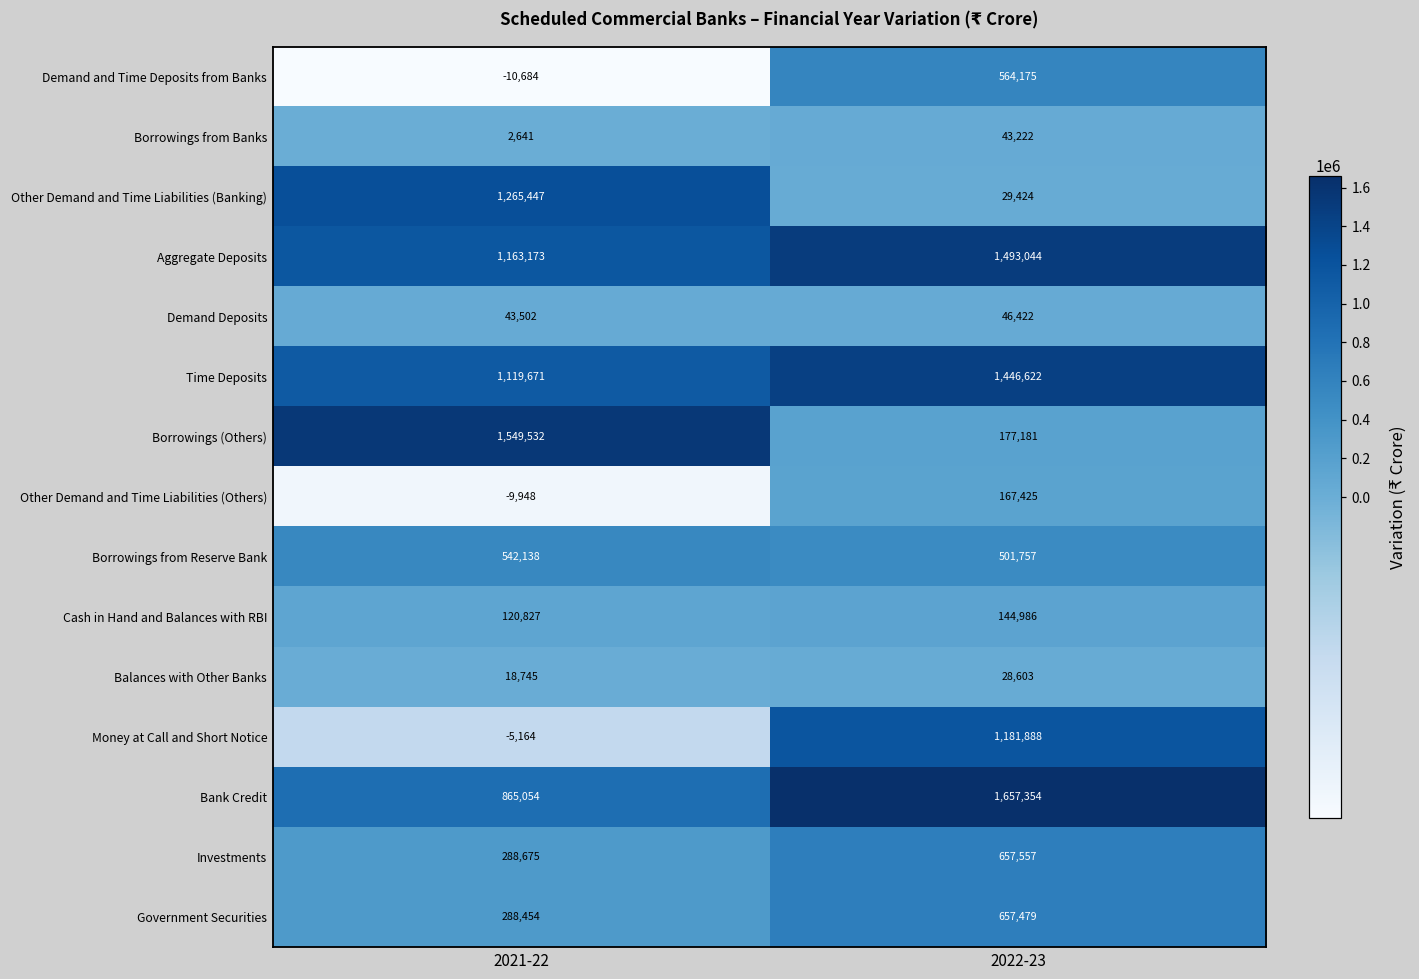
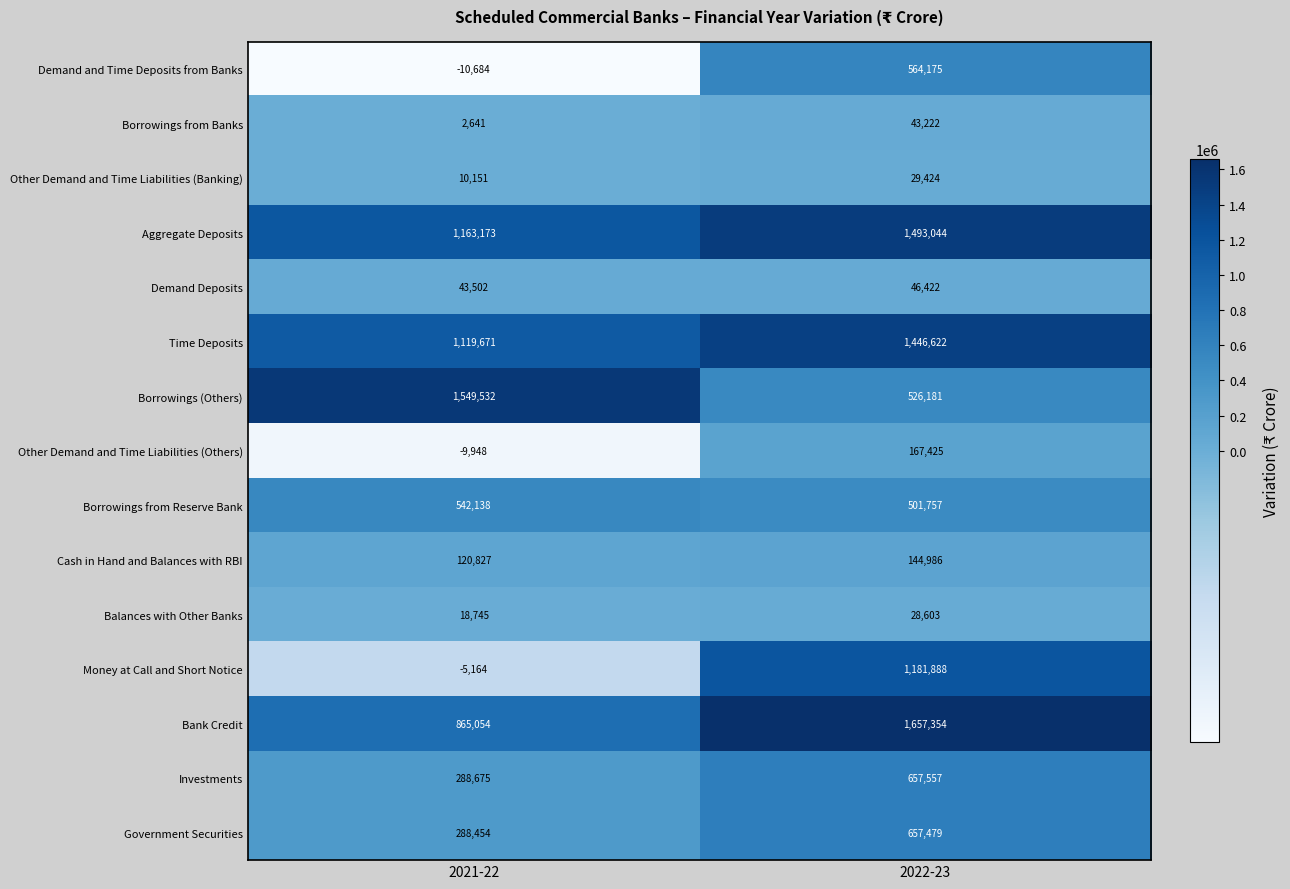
Other Demand and Time Liabilities (Banking), 2021-22: 1,265,447 -> 10,151
Borrowings (Others), 2022-23: 177,181 -> 526,181
